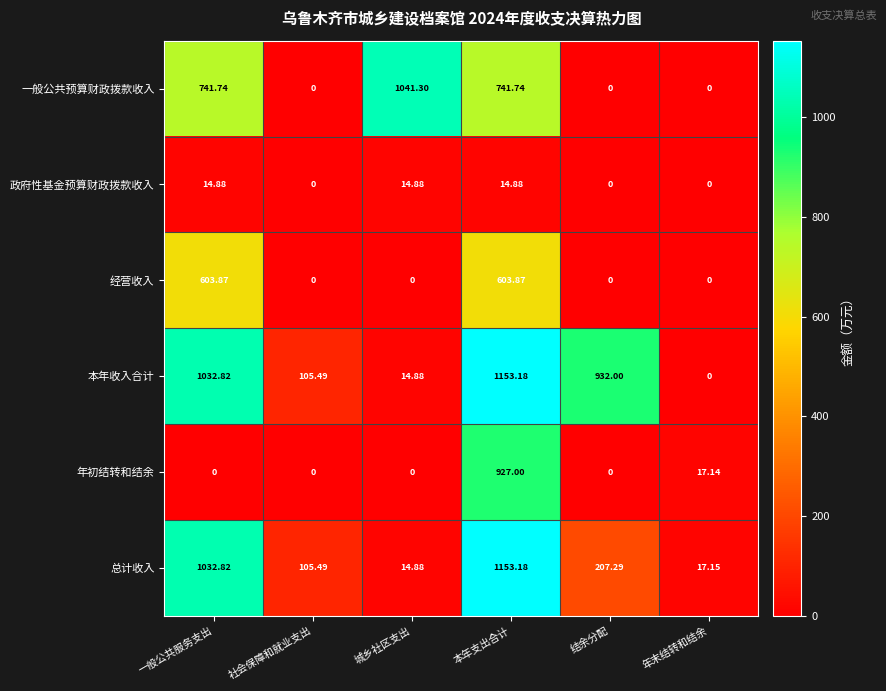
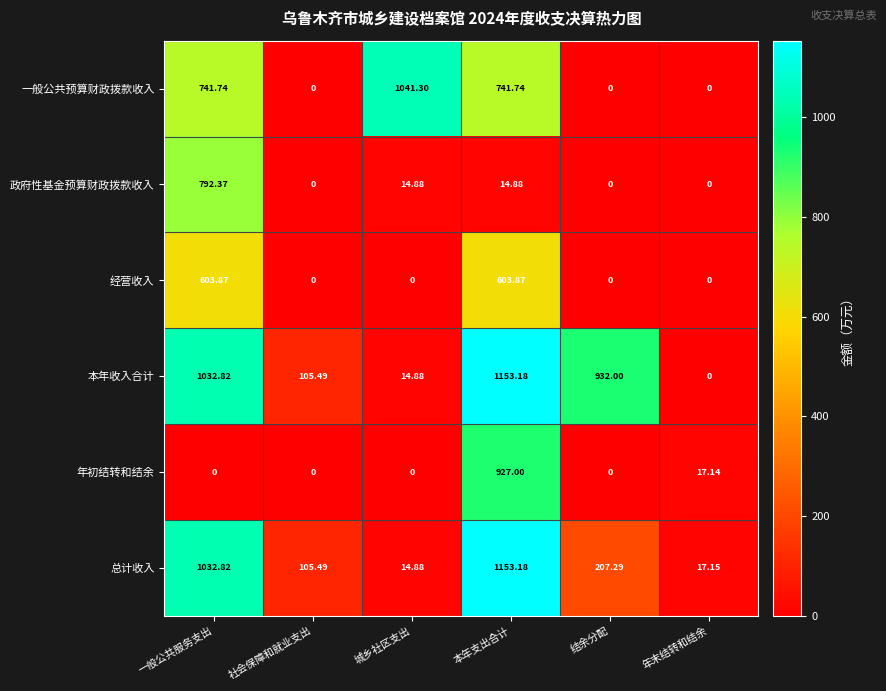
政府性基金预算财政拨款收入, 一般公共服务支出: 14.88 -> 792.37
